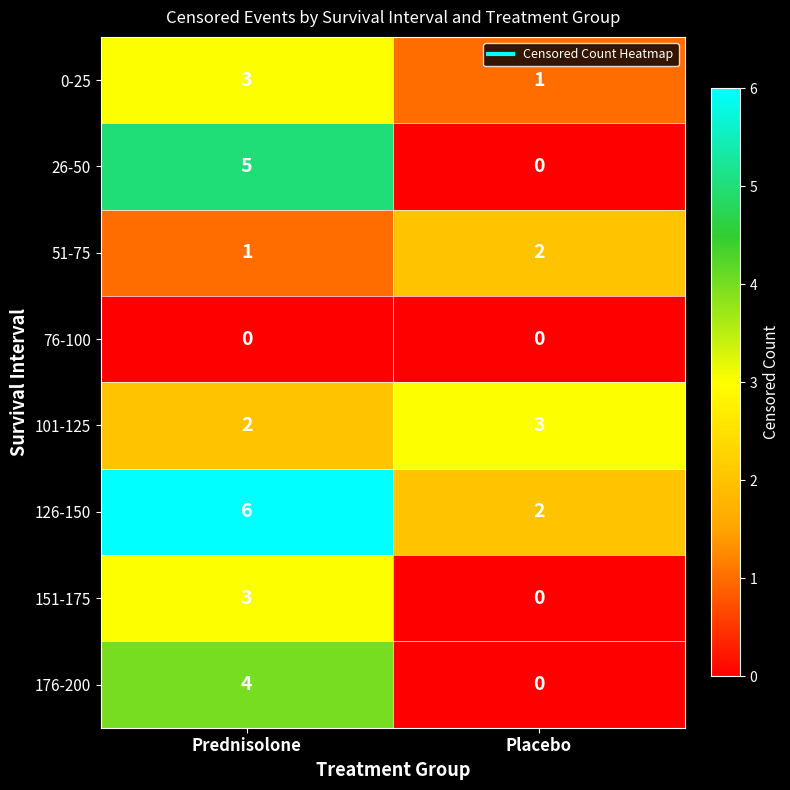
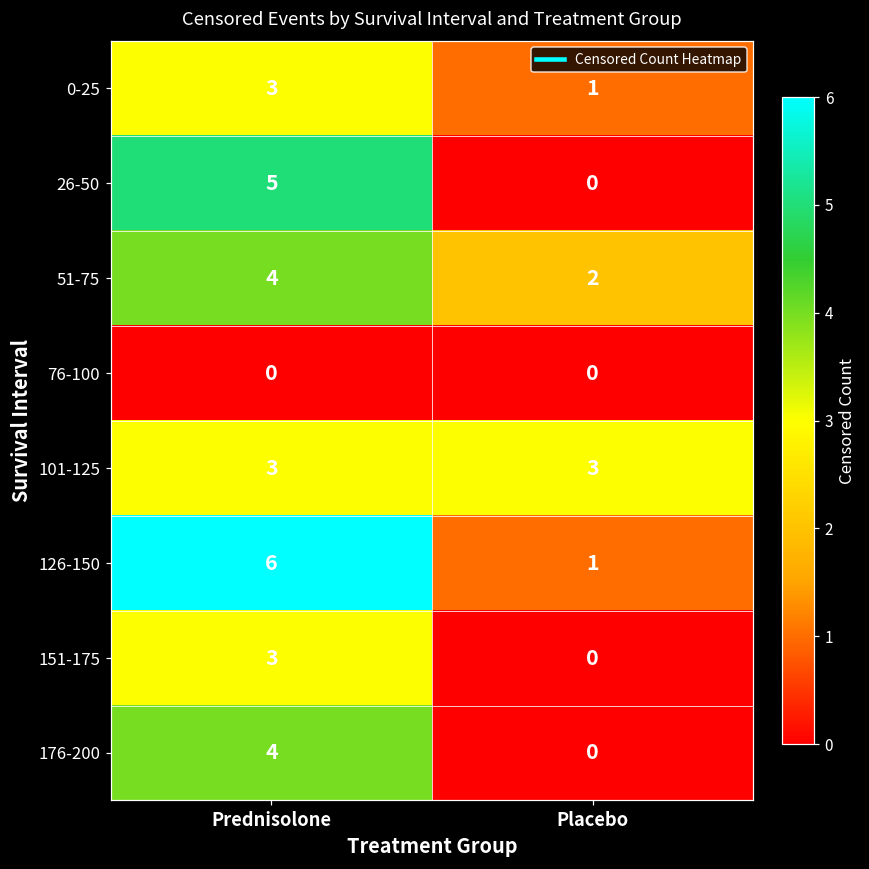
51-75, Prednisolone: 1 -> 4
101-125, Prednisolone: 2 -> 3
126-150, Placebo: 2 -> 1
